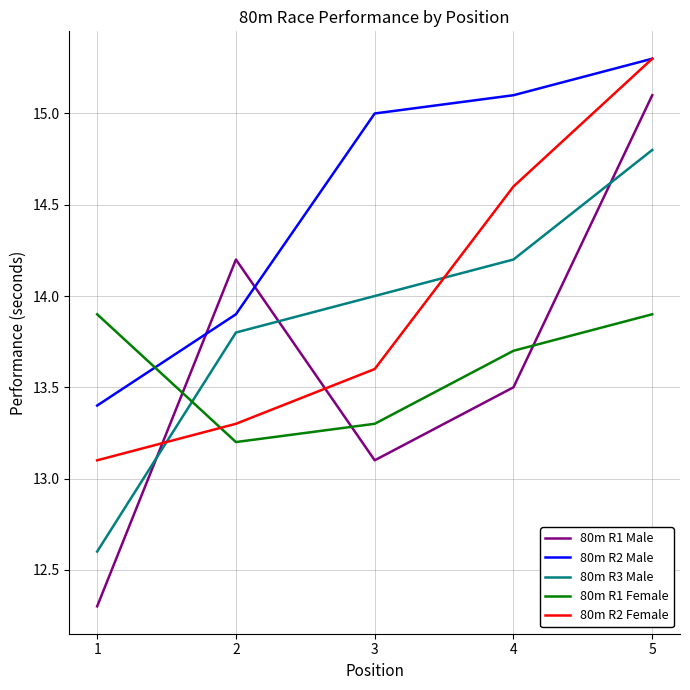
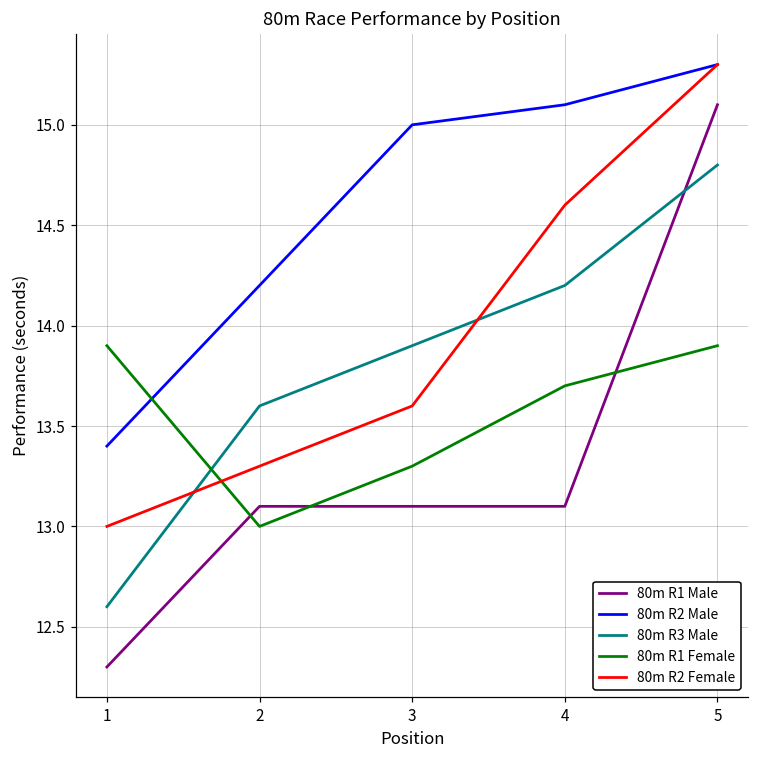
80m R2 Female, 1: 13.1 -> 13.0
80m R1 Male, 2: 14.2 -> 13.1
80m R2 Male, 2: 13.9 -> 14.2
80m R3 Male, 2: 13.8 -> 13.6
80m R1 Female, 2: 13.2 -> 13.0
80m R3 Male, 3: 14.0 -> 13.9
80m R1 Male, 4: 13.5 -> 13.1
